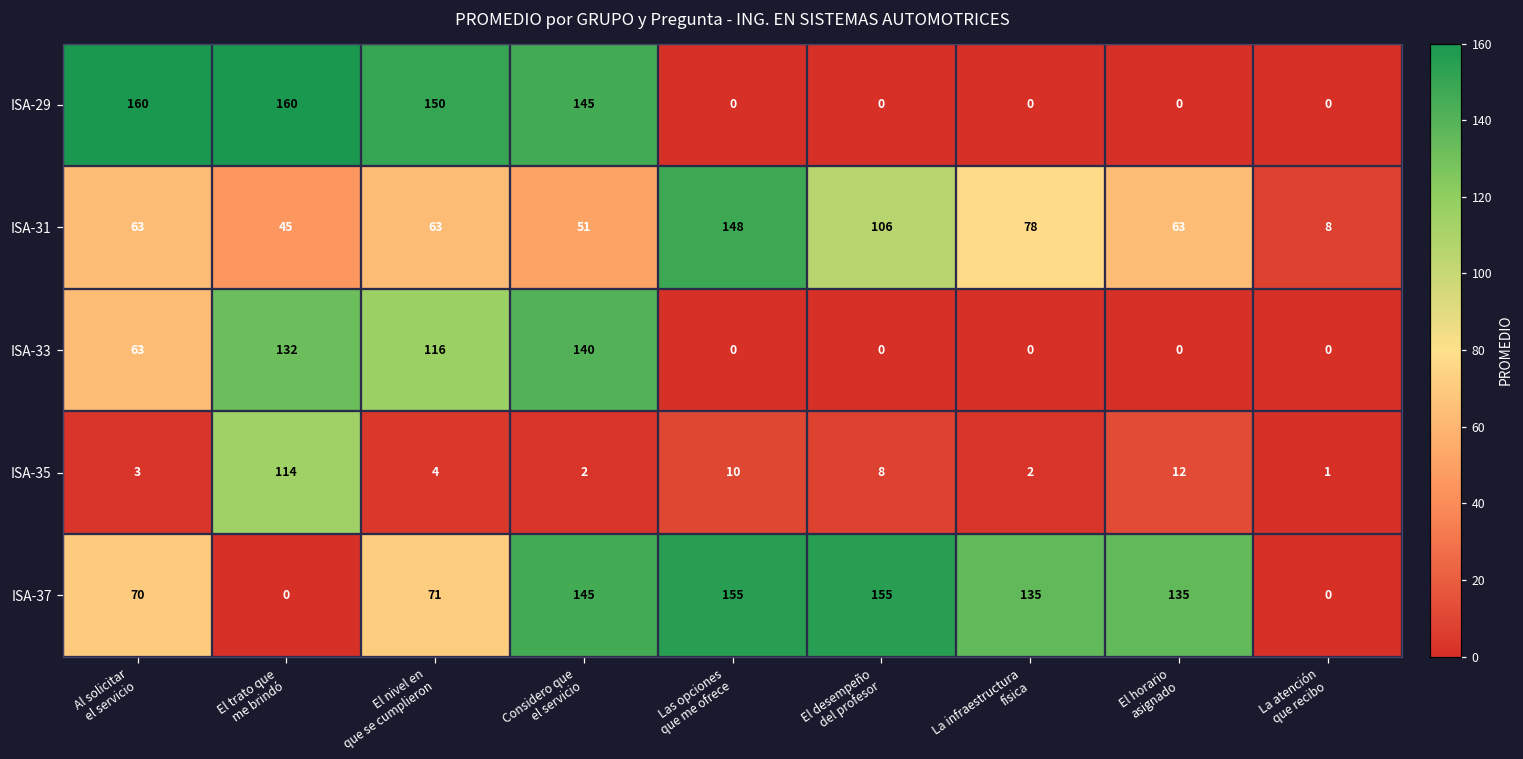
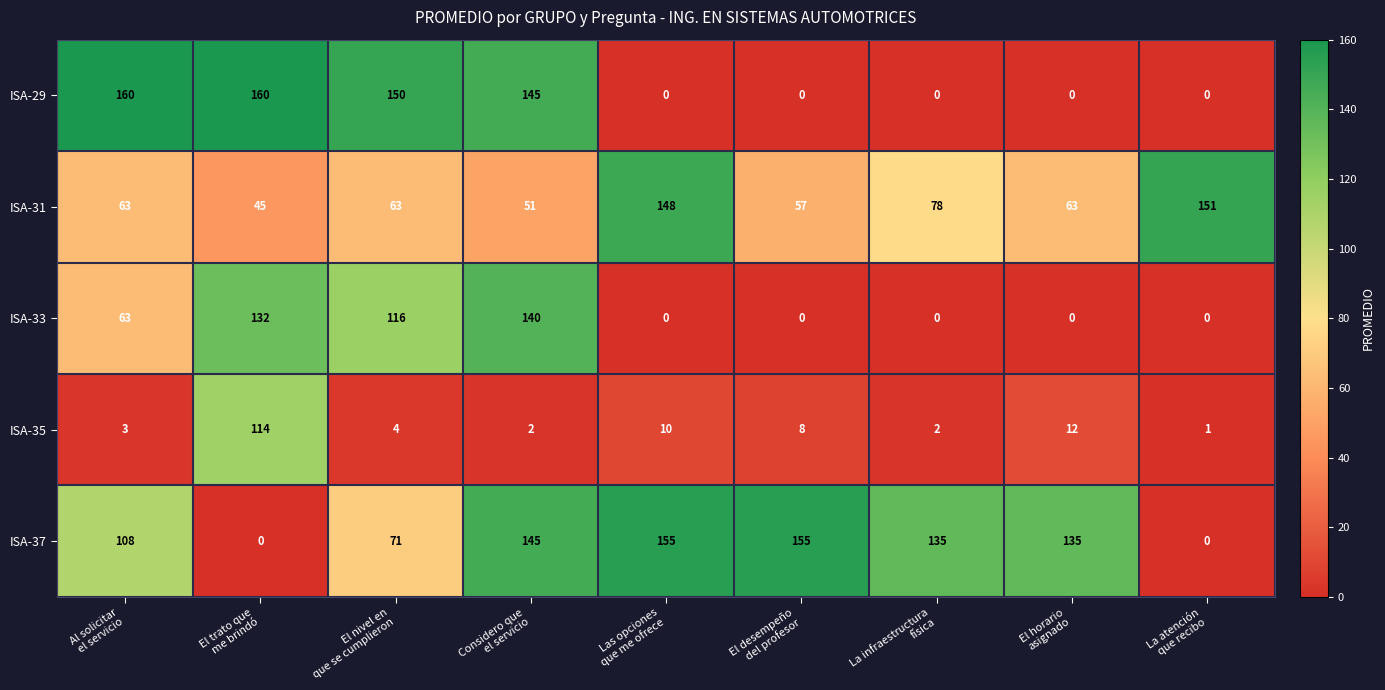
ISA-31, El desempeño del profesor: 106 -> 57
ISA-31, La atención que recibo: 8 -> 151
ISA-37, Al solicitar el servicio: 70 -> 108
